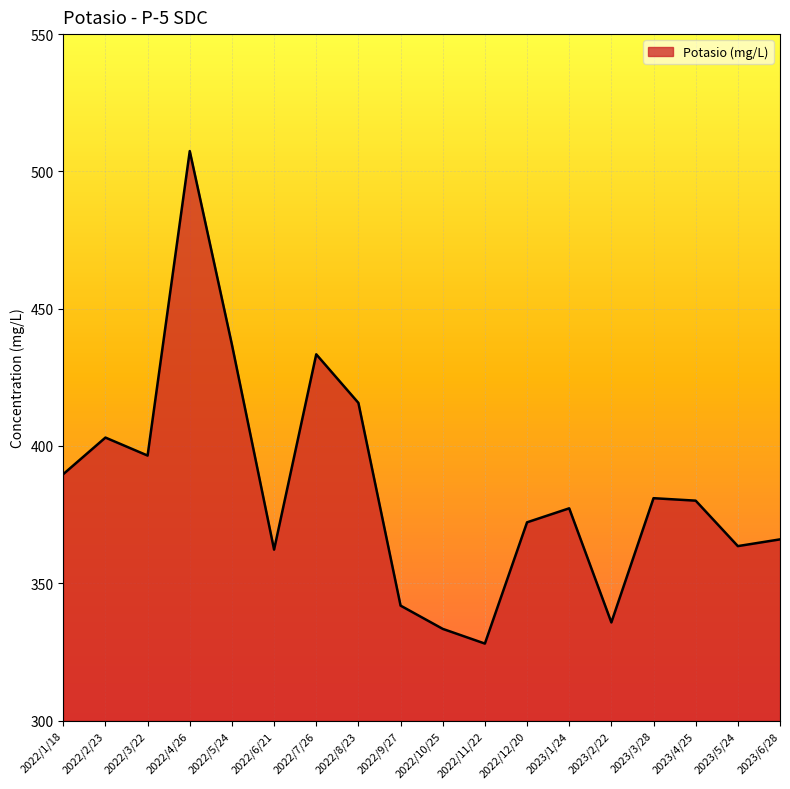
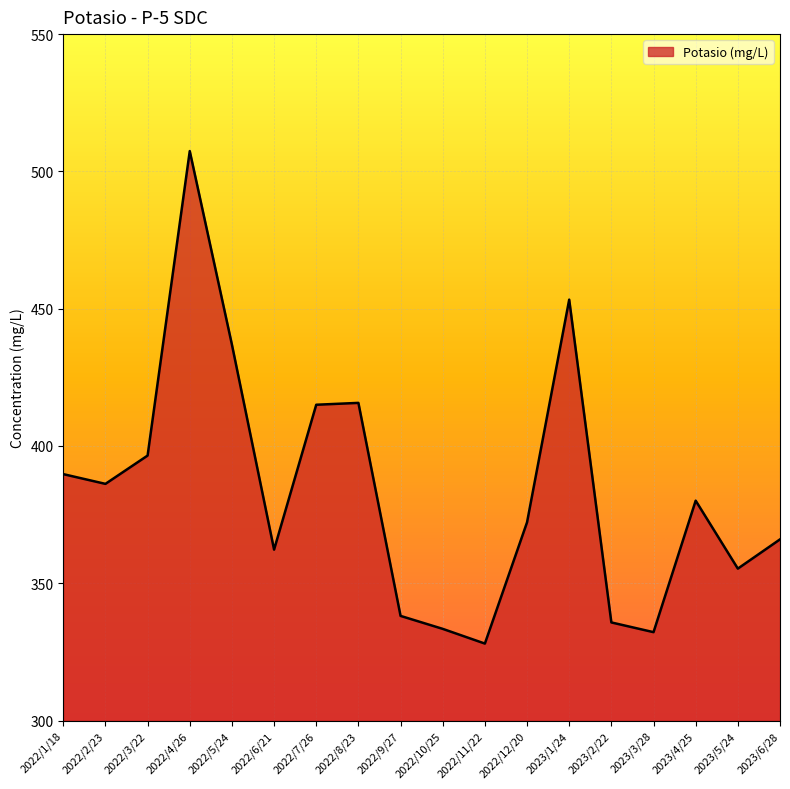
2022/2/23: 403 -> 386
2022/7/26: 433 -> 415
2022/9/27: 342 -> 338
2023/1/24: 377 -> 453
2023/3/28: 381 -> 332
2023/5/24: 364 -> 355
